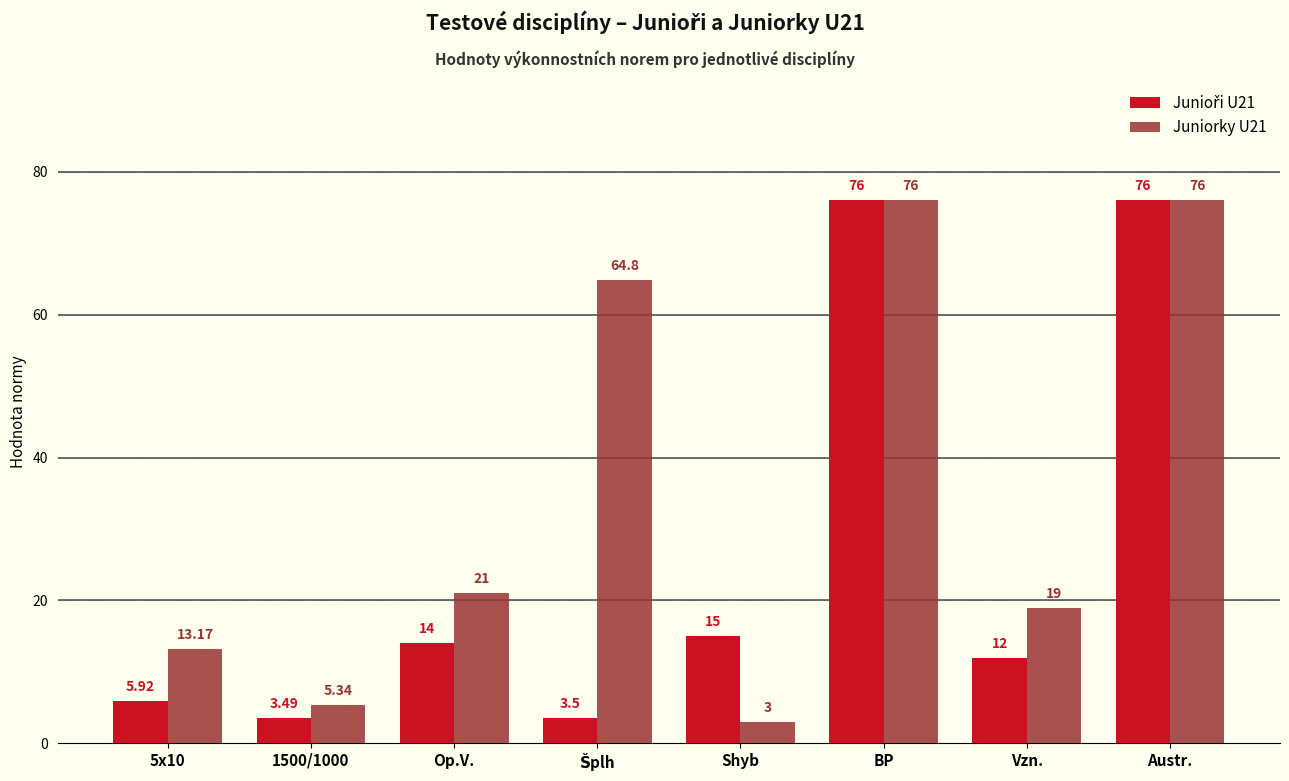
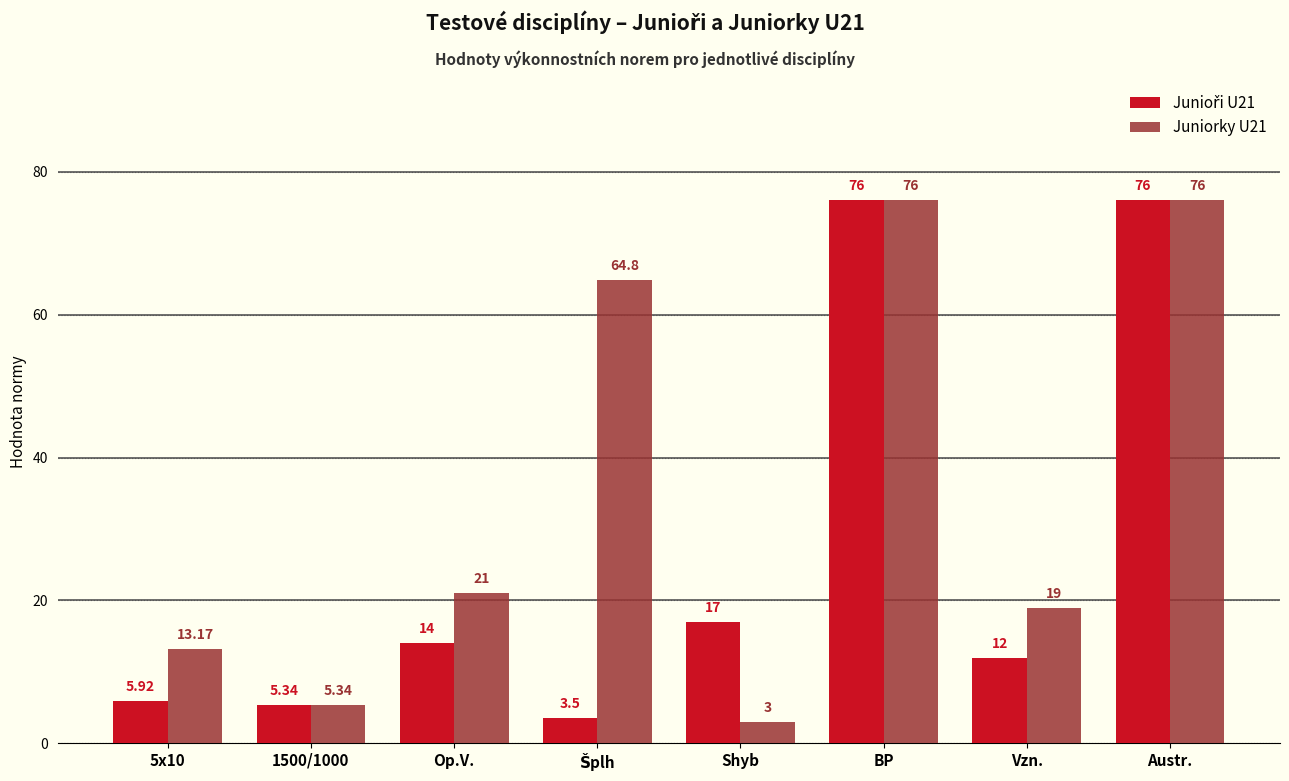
Junioři U21, 1500/1000: 3.49 -> 5.34
Junioři U21, Shyb: 15 -> 17
